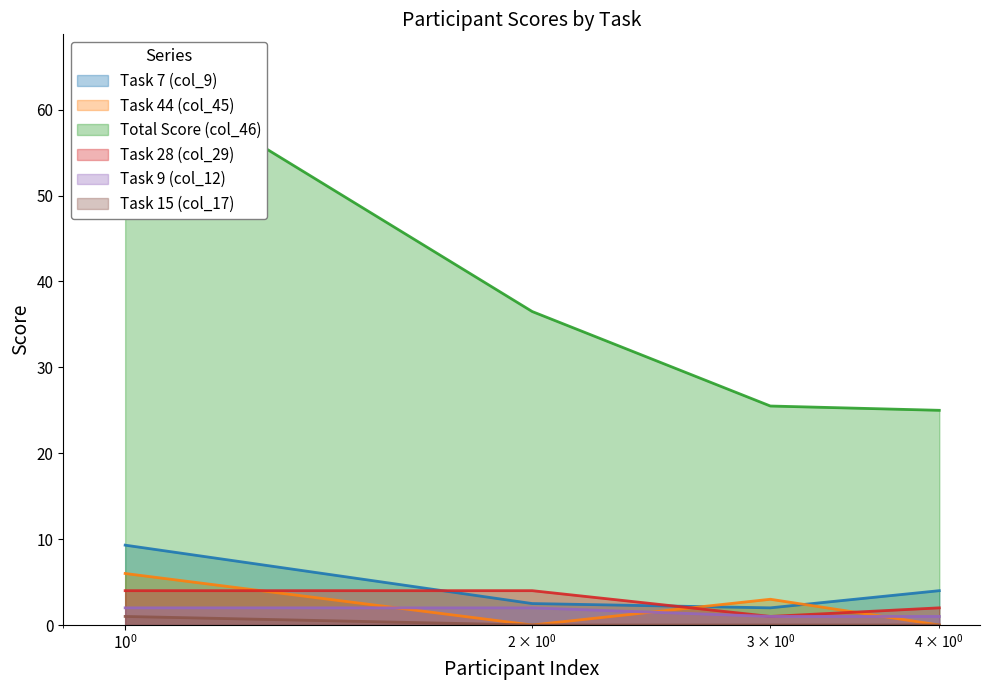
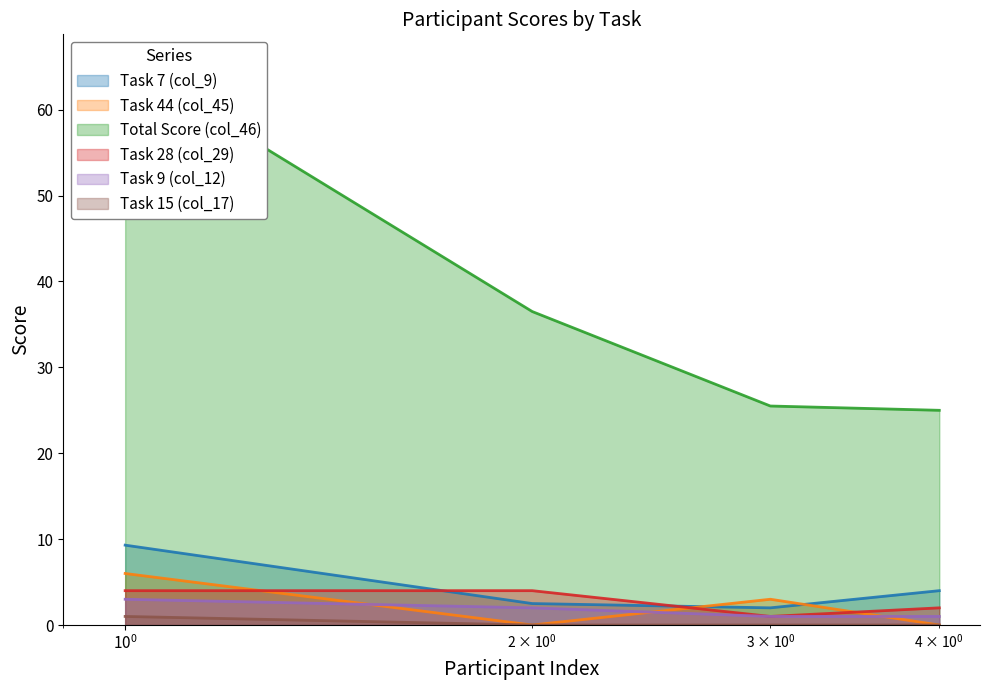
Task 9 (col_12), 10^0: 2 -> 3
